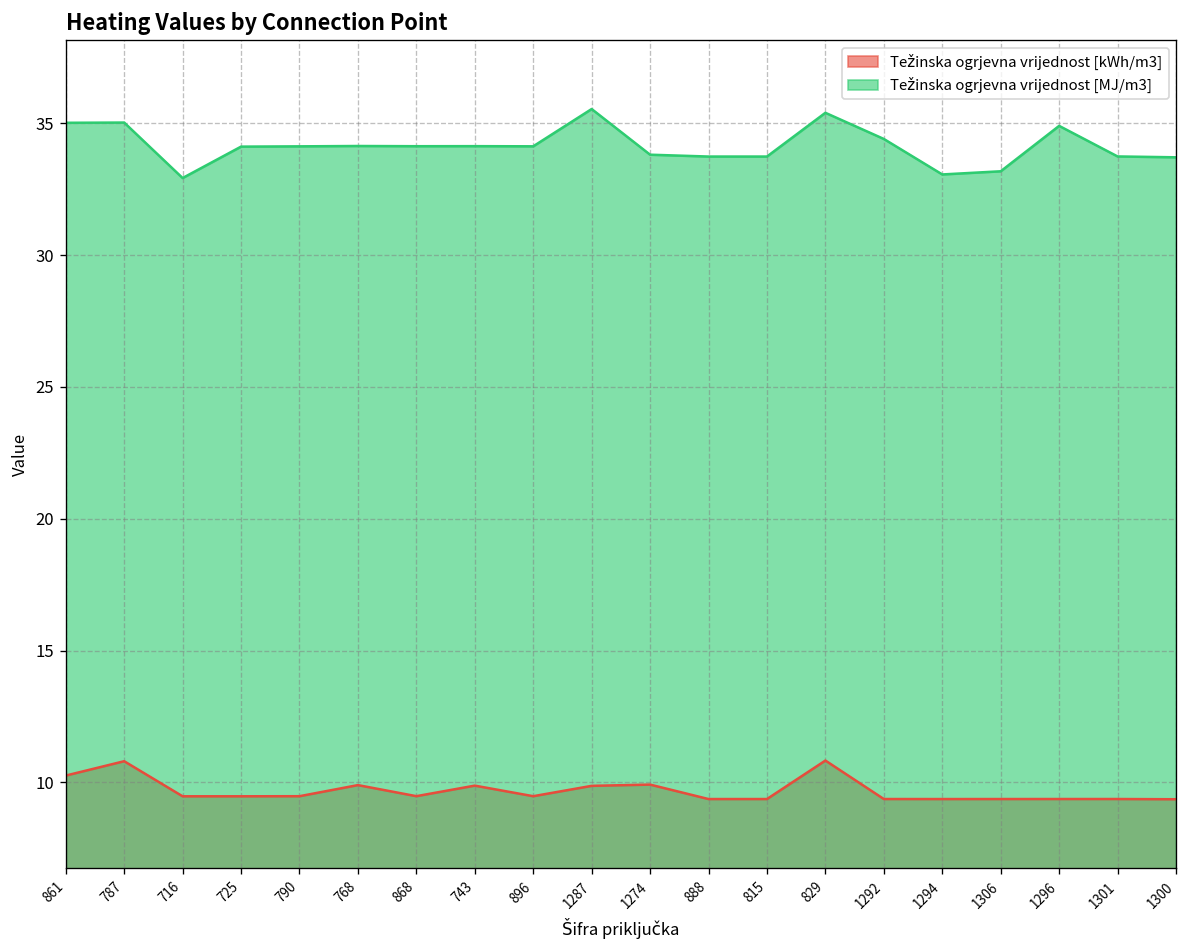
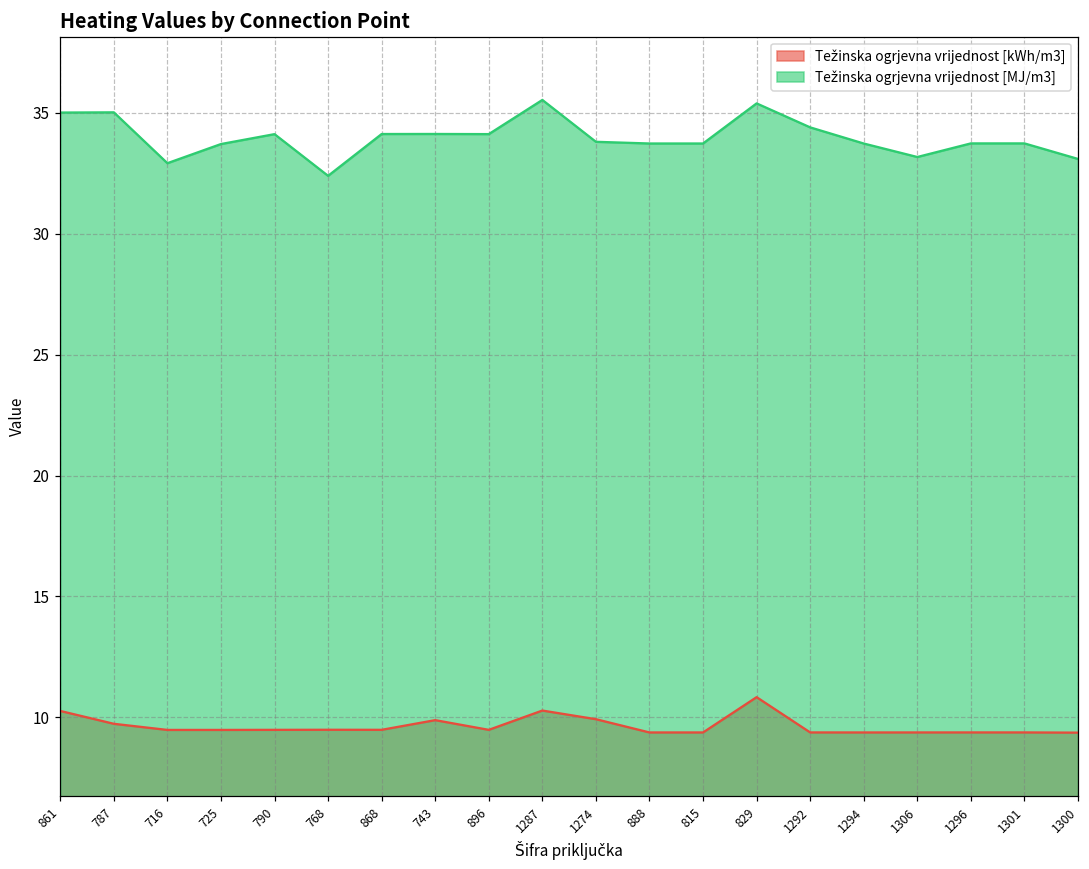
Težinska ogrjevna vrijednost [kWh/m3], 787: 10.8 -> 9.7
Težinska ogrjevna vrijednost [MJ/m3], 725: 34.1 -> 33.7
Težinska ogrjevna vrijednost [kWh/m3], 768: 9.9 -> 9.5
Težinska ogrjevna vrijednost [MJ/m3], 768: 34.1 -> 32.4
Težinska ogrjevna vrijednost [kWh/m3], 1287: 9.9 -> 10.3
Težinska ogrjevna vrijednost [MJ/m3], 1294: 33.1 -> 33.7
Težinska ogrjevna vrijednost [MJ/m3], 1296: 34.9 -> 33.7
Težinska ogrjevna vrijednost [MJ/m3], 1300: 33.7 -> 33.1
